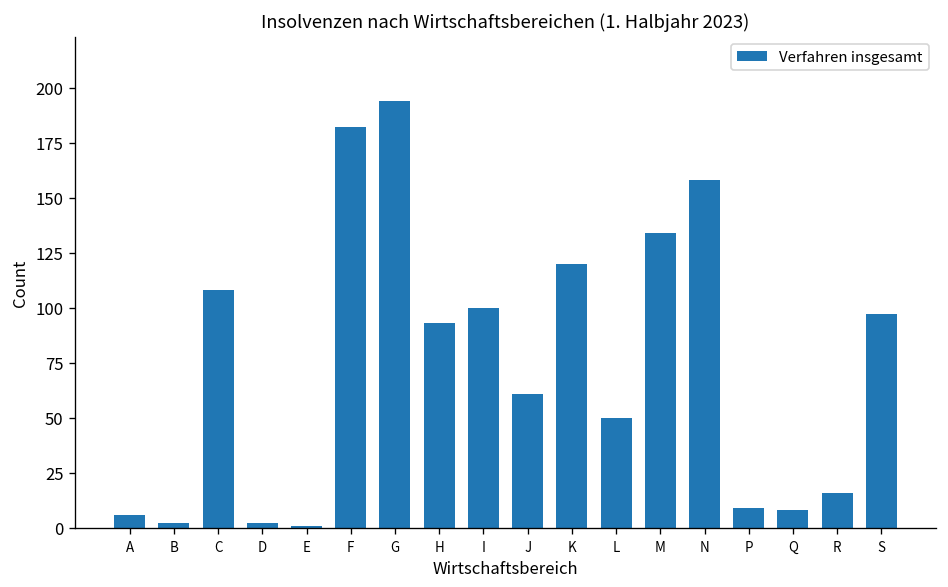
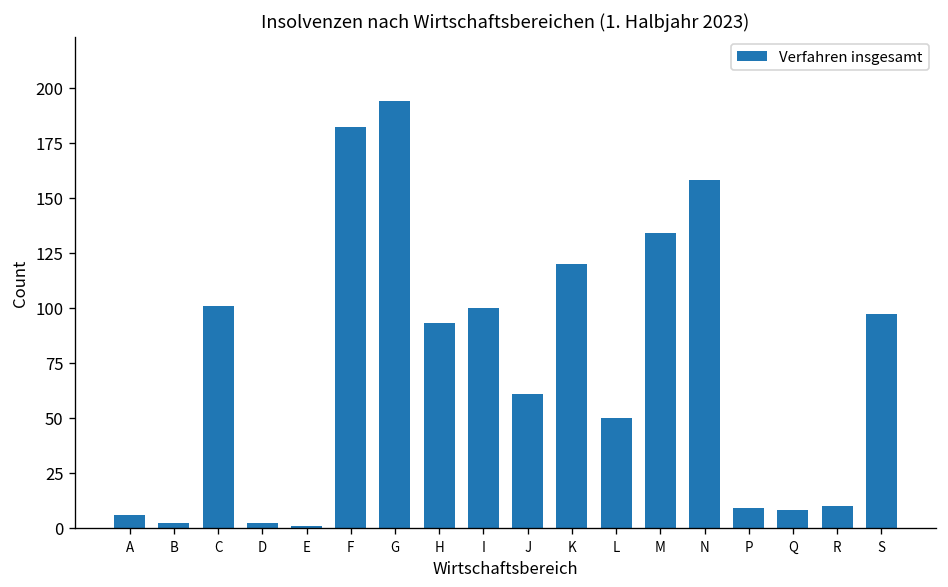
C: 108 -> 101
R: 16 -> 10
